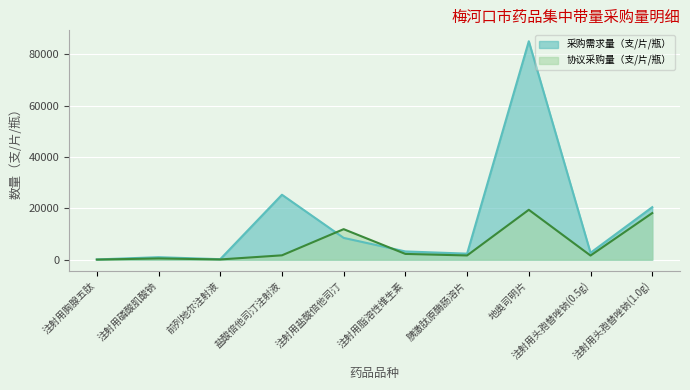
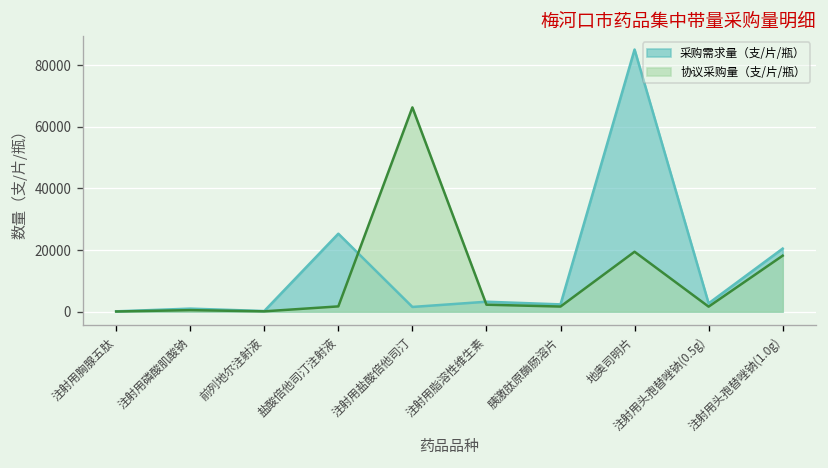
采购需求量（支/片/瓶）, 注射用盐酸倍他司汀: 9000 -> 2000
协议采购量（支/片/瓶）, 注射用盐酸倍他司汀: 12000 -> 66000
